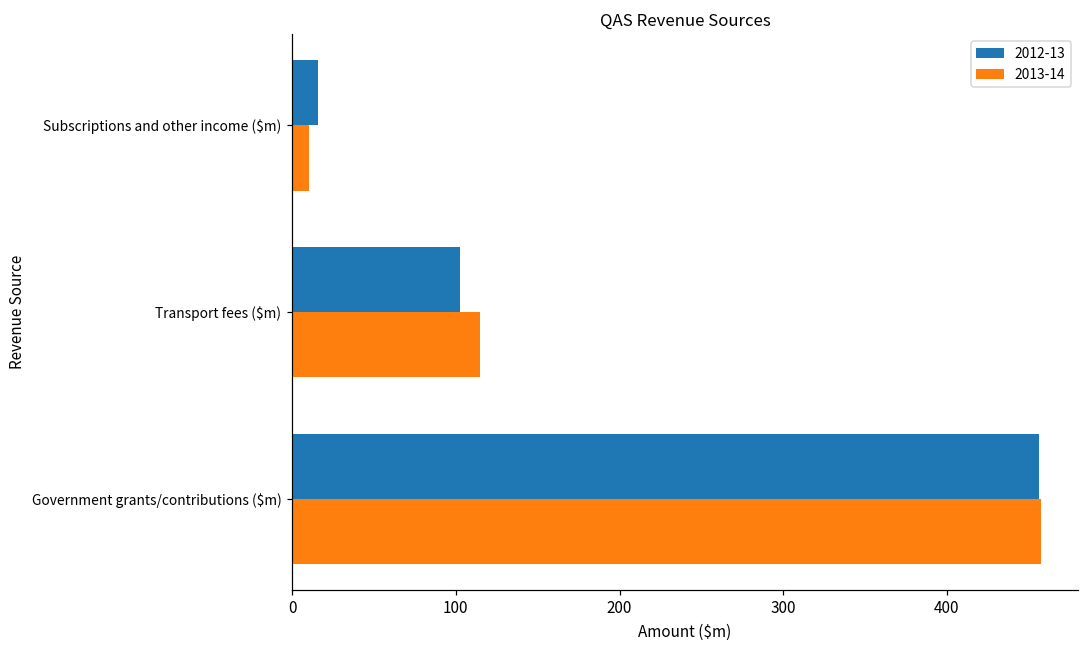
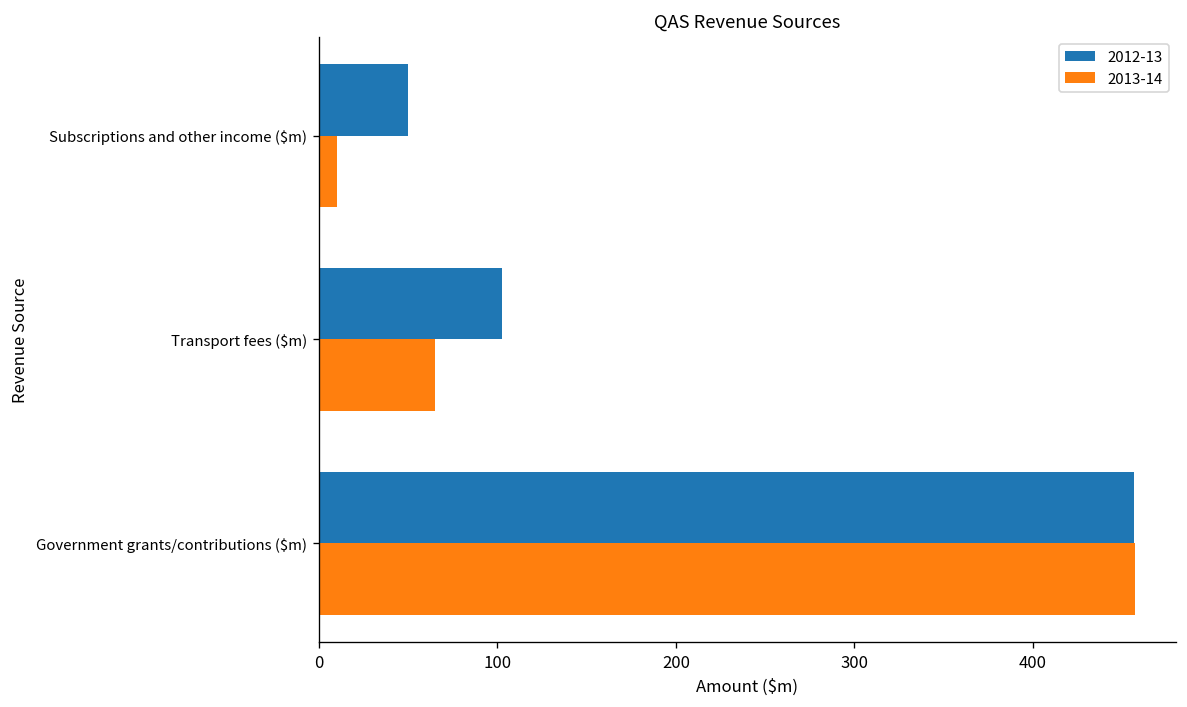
2012-13, Subscriptions and other income ($m): 16 -> 50
2013-14, Transport fees ($m): 115 -> 65
